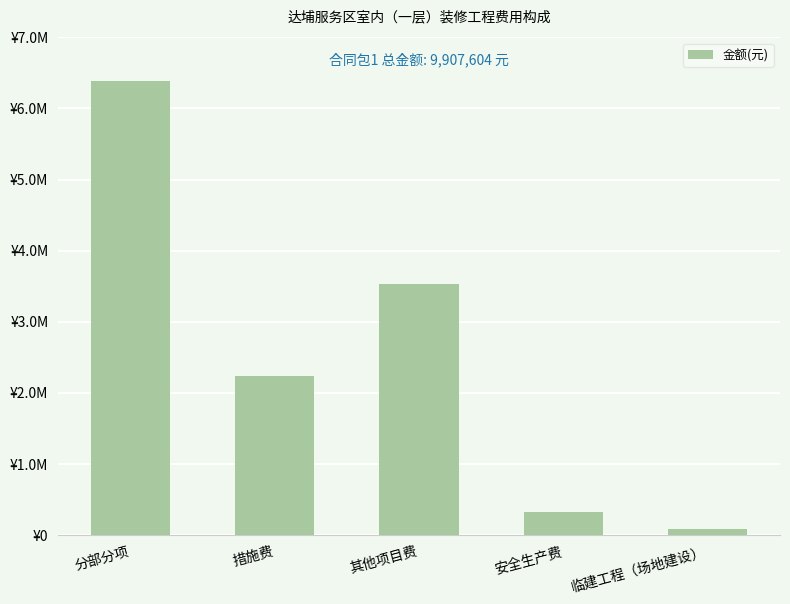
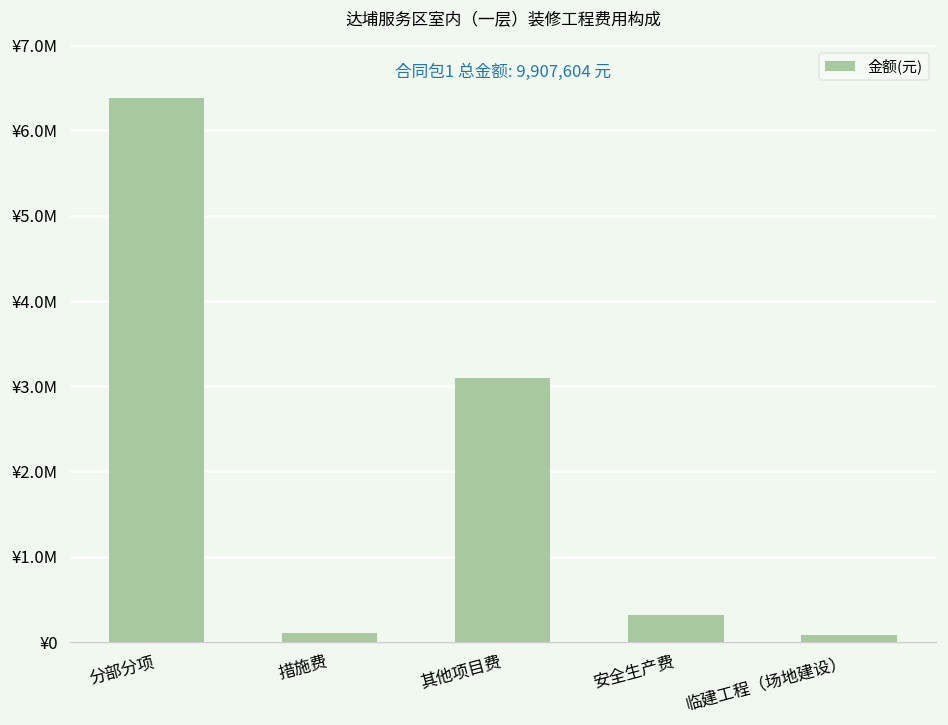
措施费: ¥2200000 -> ¥100000
其他项目费: ¥3500000 -> ¥3100000
